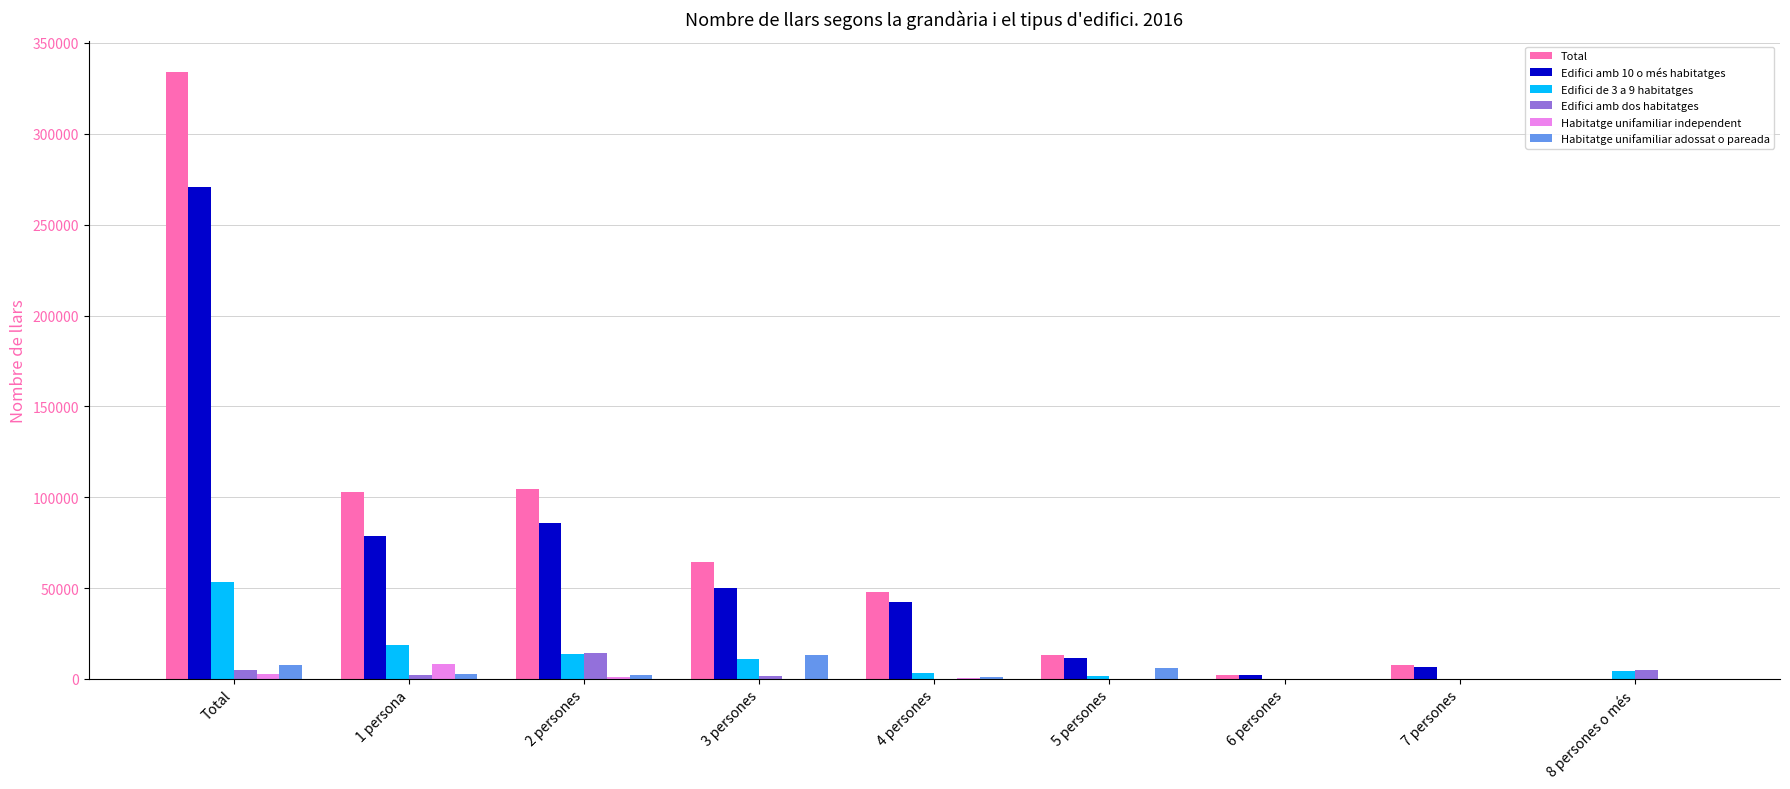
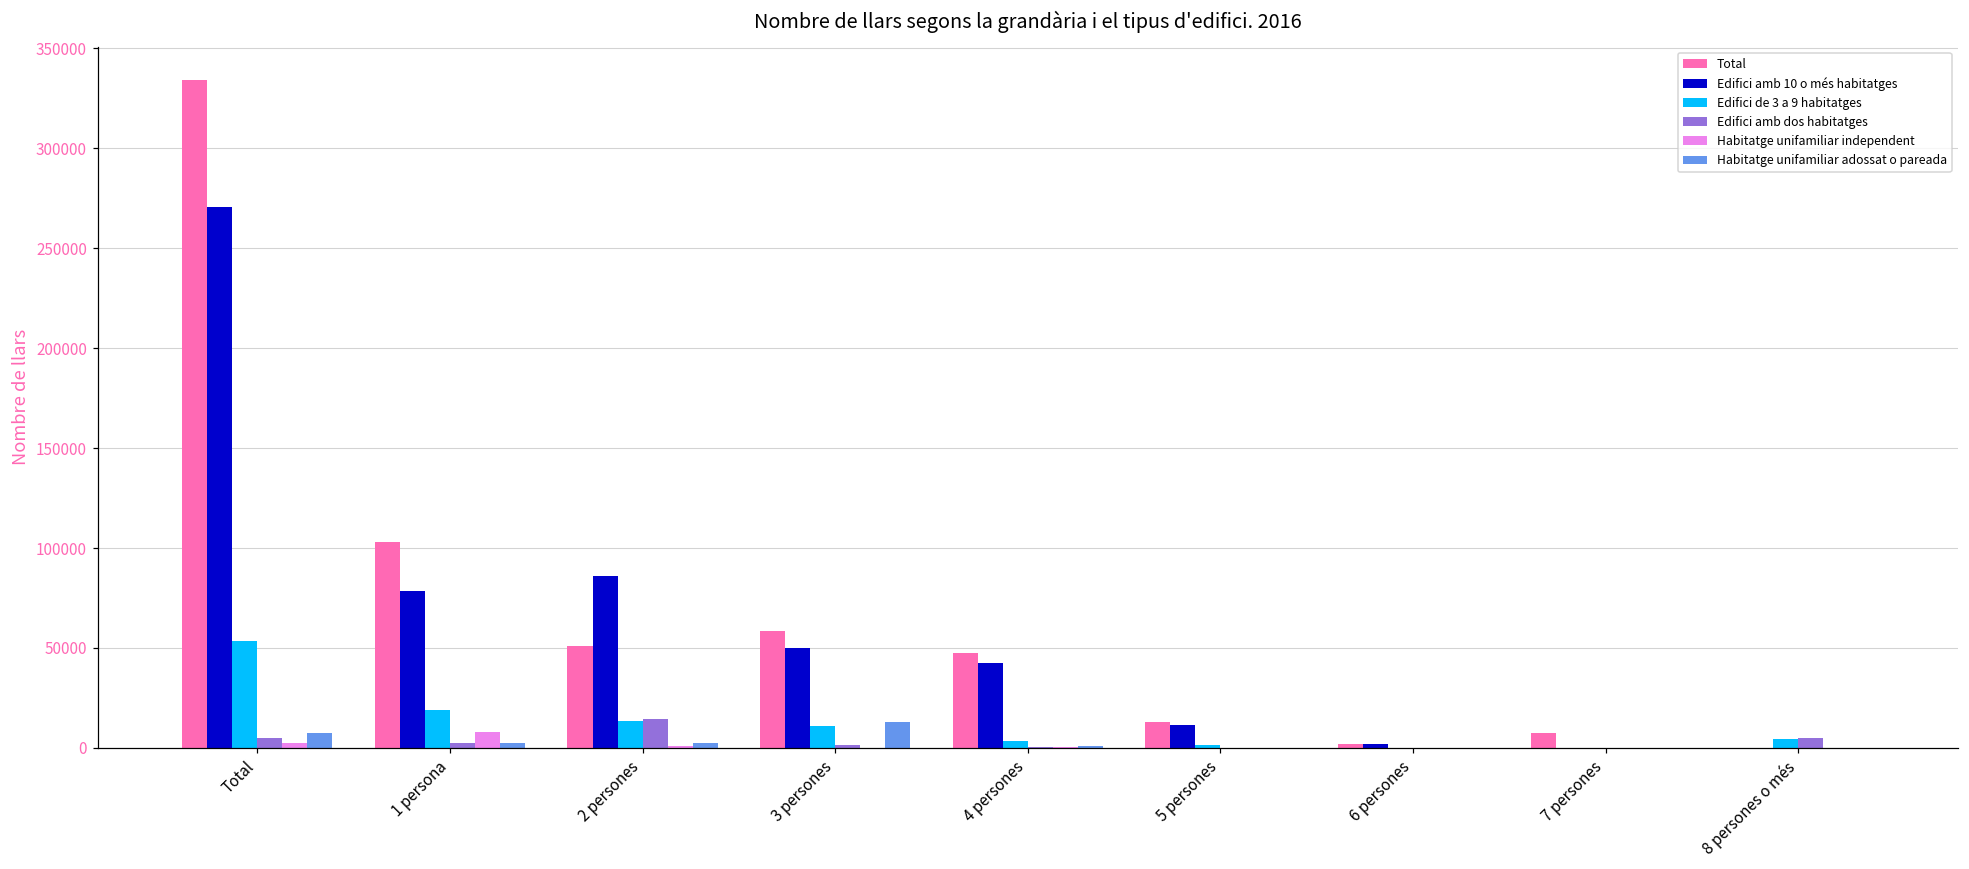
Total, 2 persones: 104000 -> 51000
Total, 3 persones: 64000 -> 59000
Habitatge unifamiliar adossat o pareada, 5 persones: 6000 -> 0
Edifici amb 10 o més habitatges, 7 persones: 6000 -> 0
